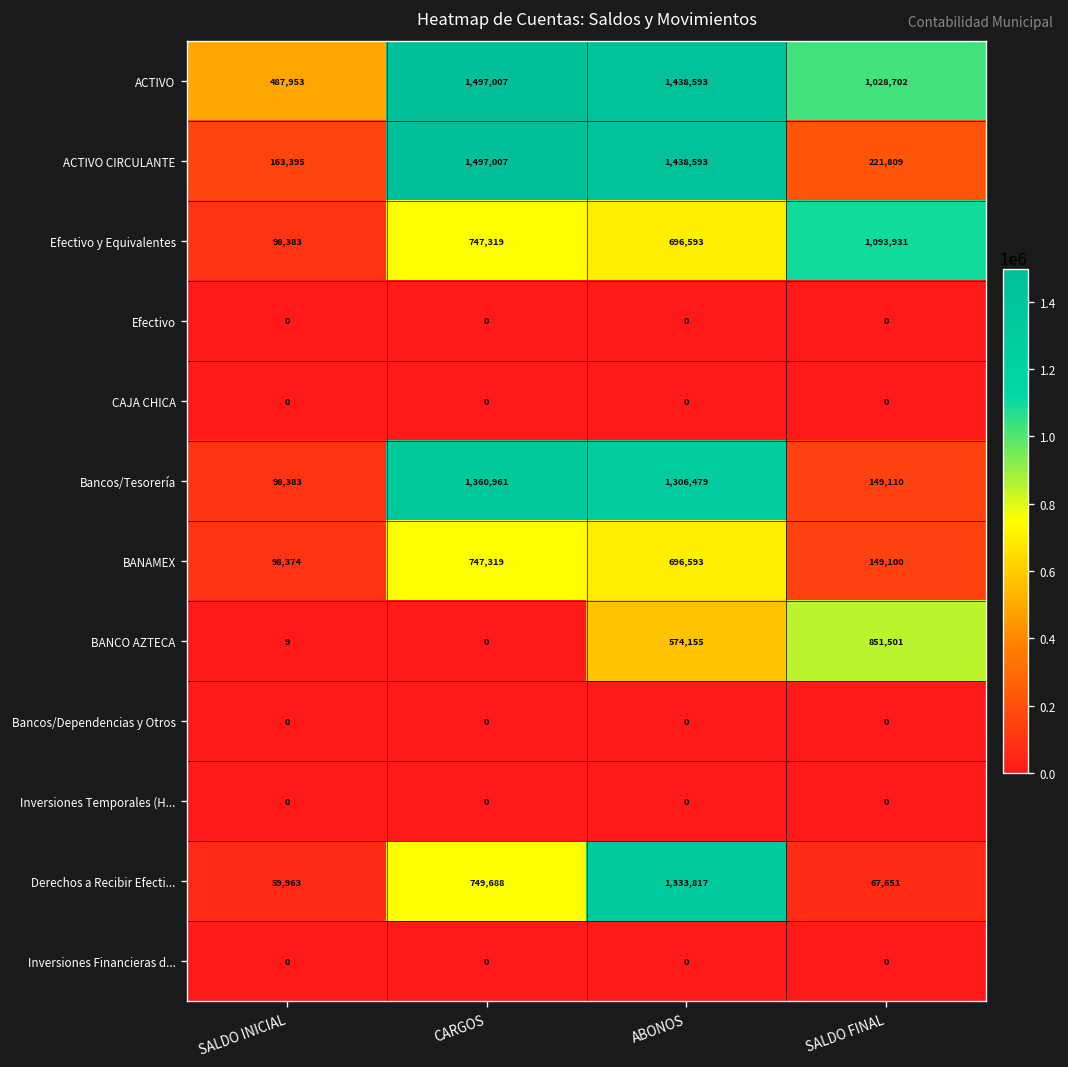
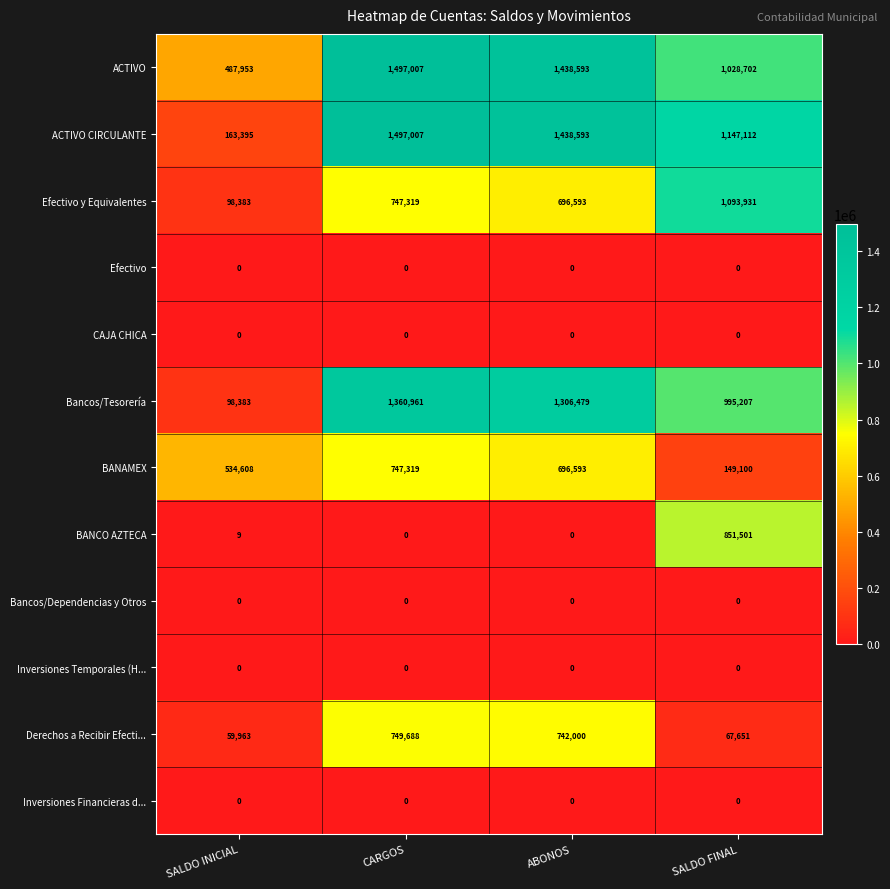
ACTIVO CIRCULANTE, SALDO FINAL: 221,809 -> 1,147,112
Bancos/Tesorería, SALDO FINAL: 149,110 -> 995,207
BANAMEX, SALDO INICIAL: 98,374 -> 534,608
BANCO AZTECA, ABONOS: 574,155 -> 0
Derechos a Recibir Efecti..., ABONOS: 1,333,817 -> 742,000
